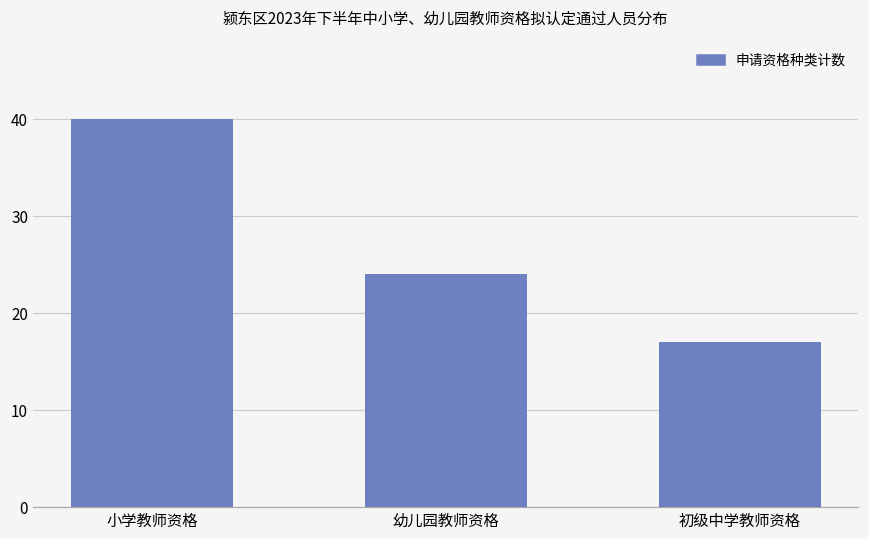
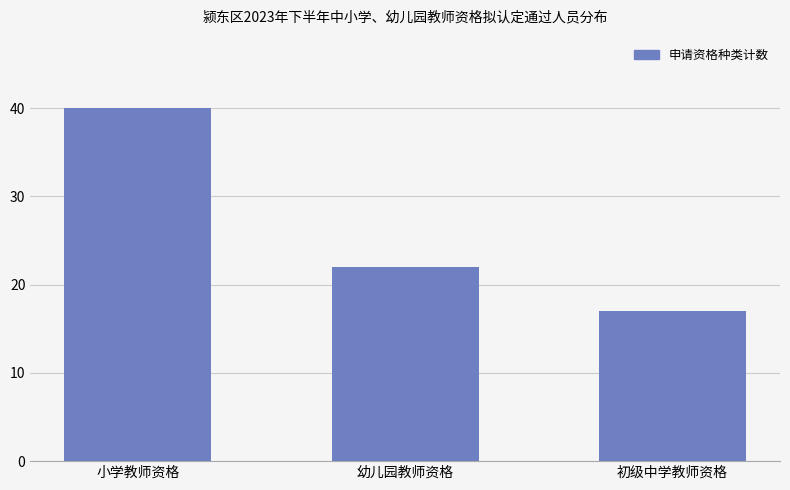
幼儿园教师资格: 24 -> 22
